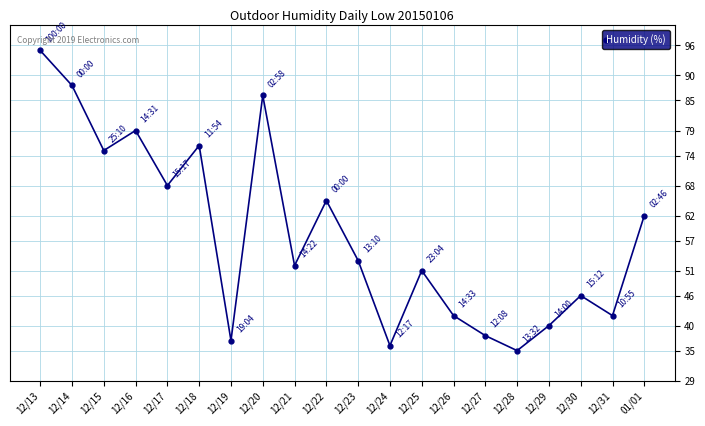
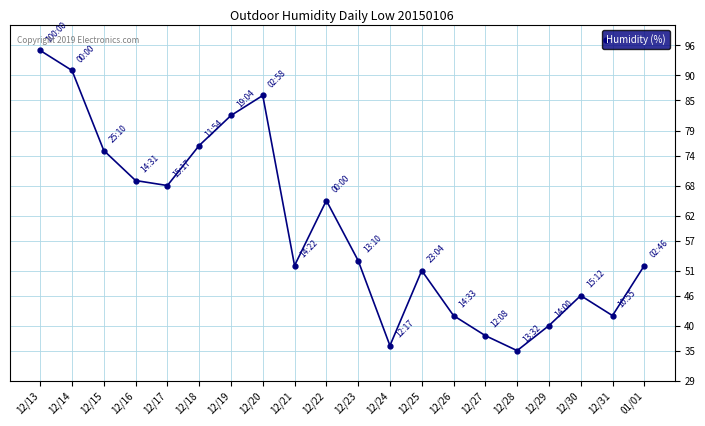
12/14: 88 -> 91
12/16: 79 -> 69
12/19: 37 -> 82
01/01: 62 -> 52
